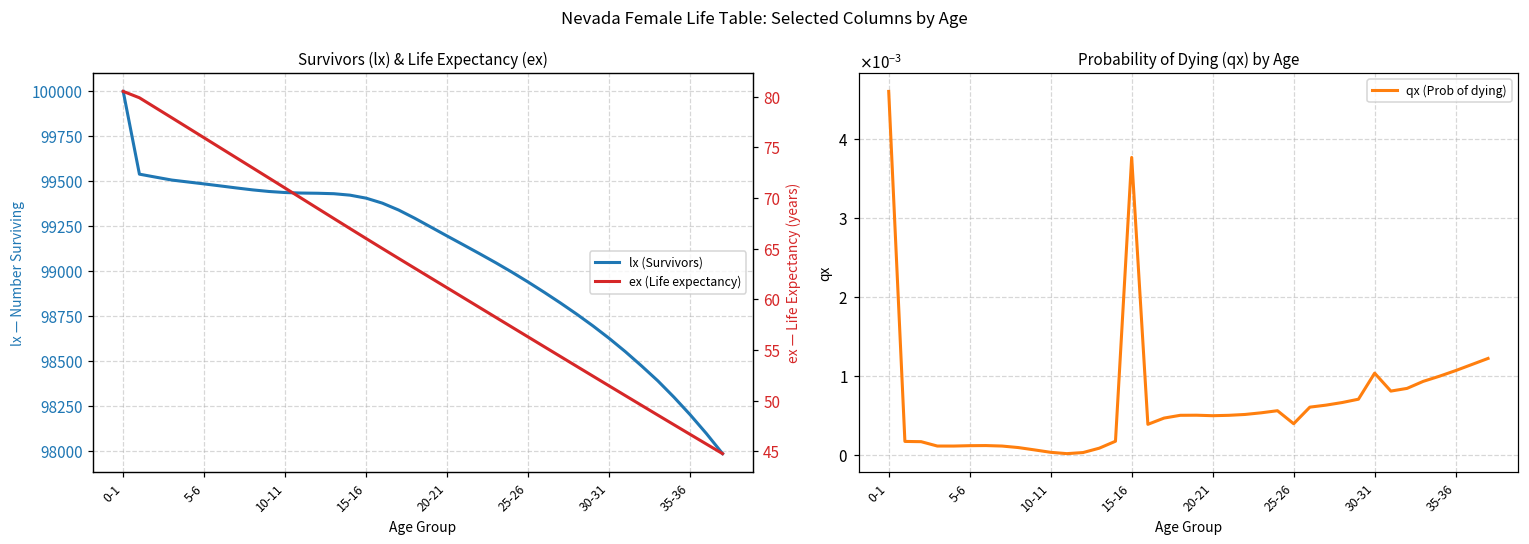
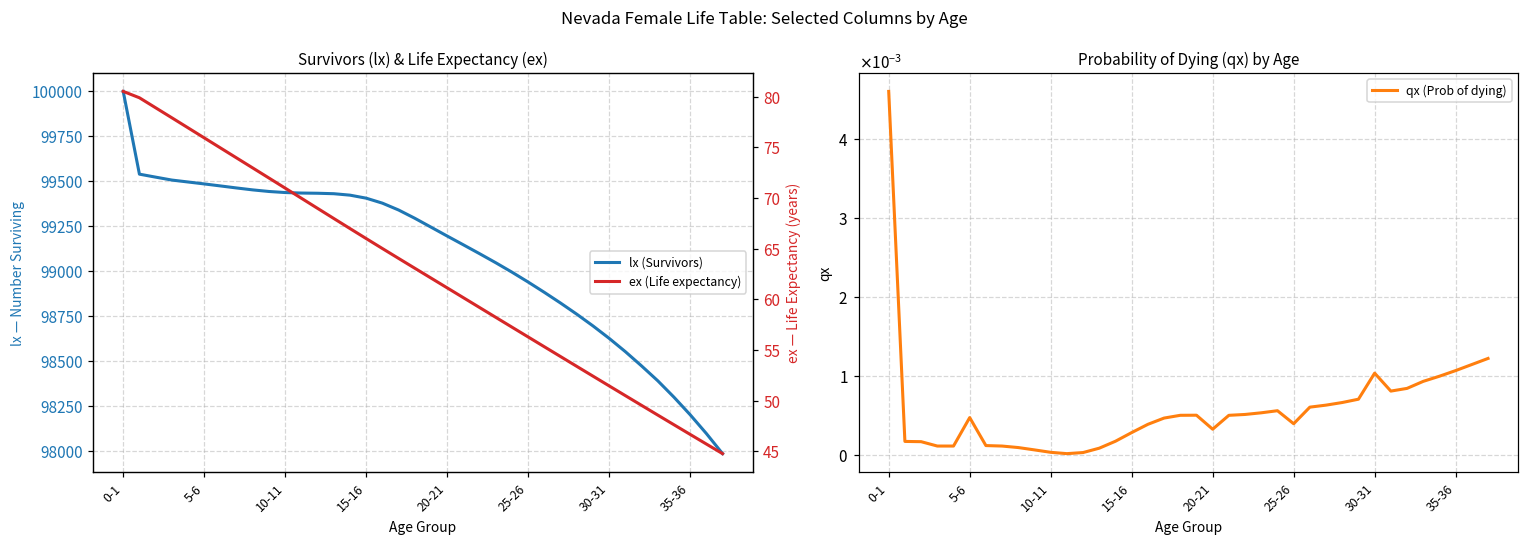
Probability of Dying (qx) by Age, 5-6: 0.0001 -> 0.0005
Probability of Dying (qx) by Age, 15-16: 0.0038 -> 0.0003
Probability of Dying (qx) by Age, 20-21: 0.0005 -> 0.0003
